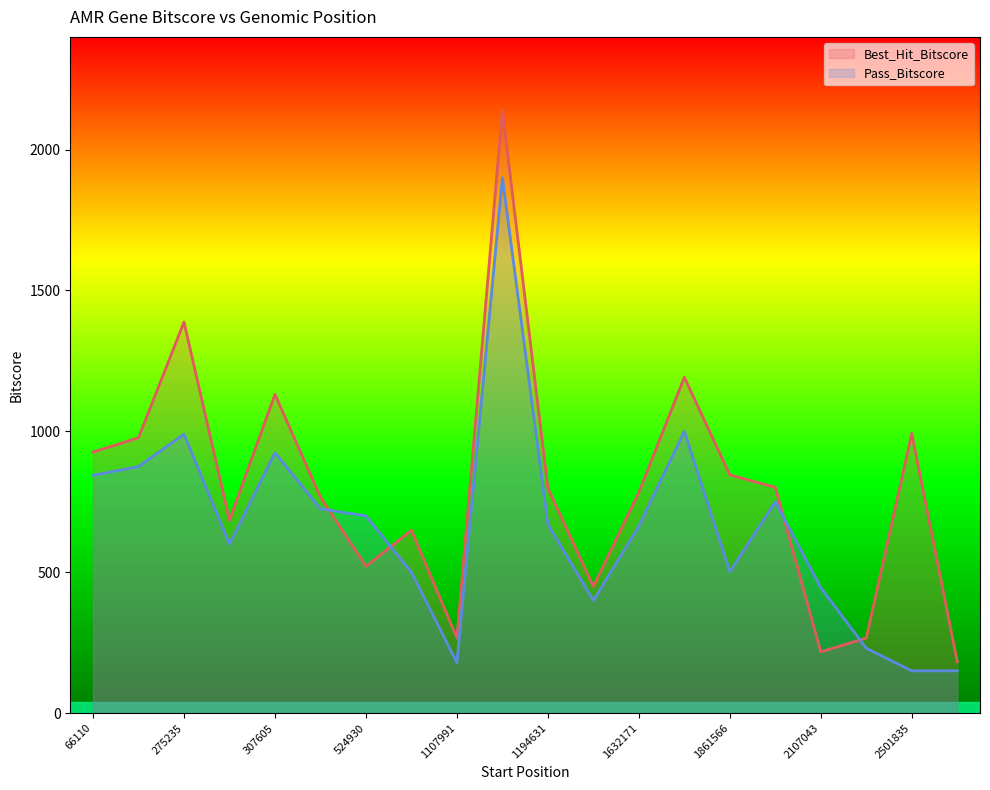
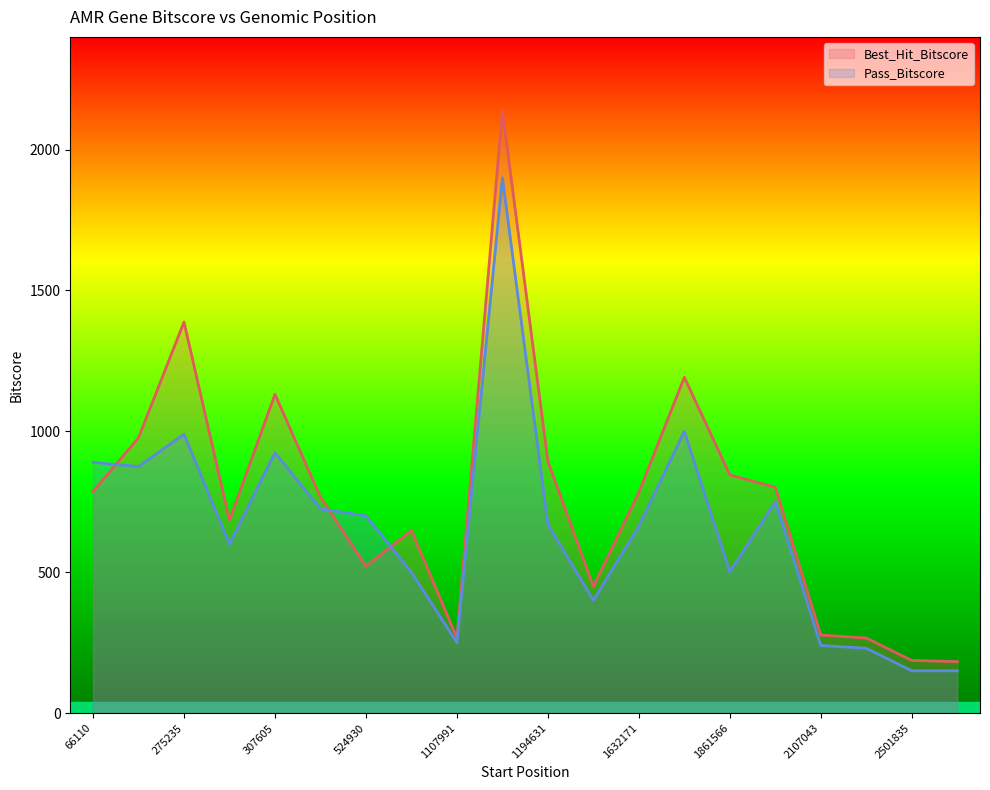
Best_Hit_Bitscore, 66110: 930 -> 790
Pass_Bitscore, 66110: 840 -> 890
Pass_Bitscore, 1107991: 180 -> 250
Best_Hit_Bitscore, 1194631: 800 -> 890
Best_Hit_Bitscore, 2107043: 220 -> 280
Pass_Bitscore, 2107043: 450 -> 240
Best_Hit_Bitscore, 2501835: 990 -> 190
